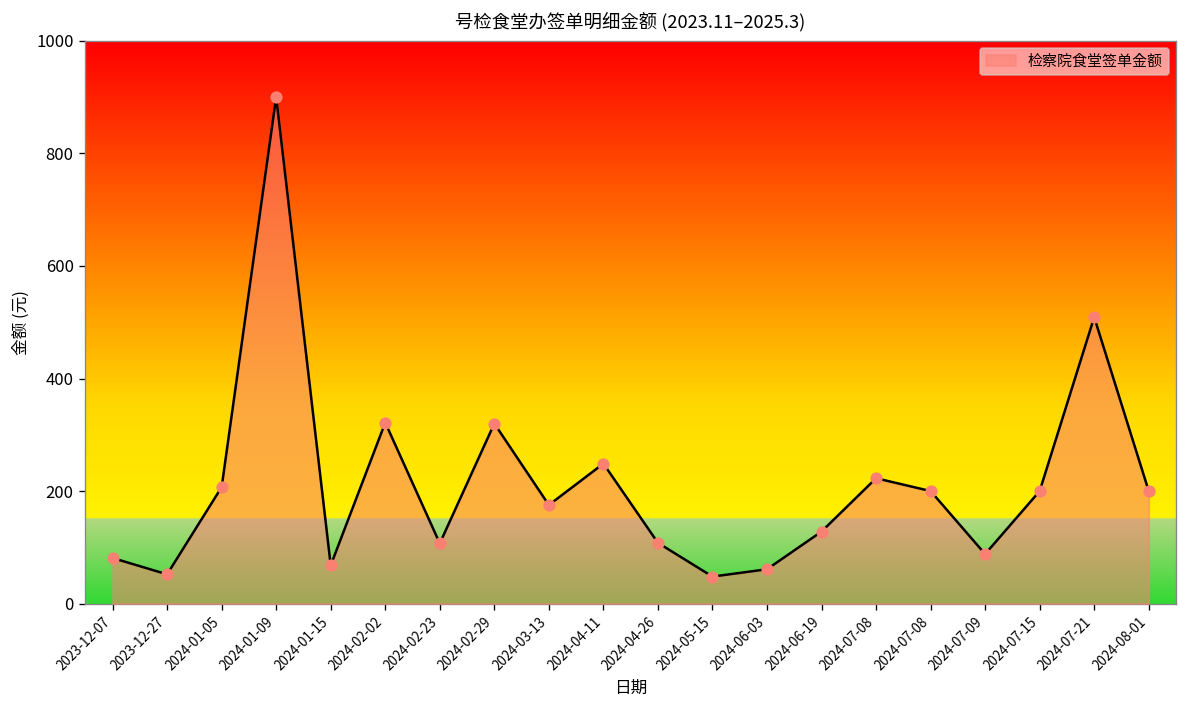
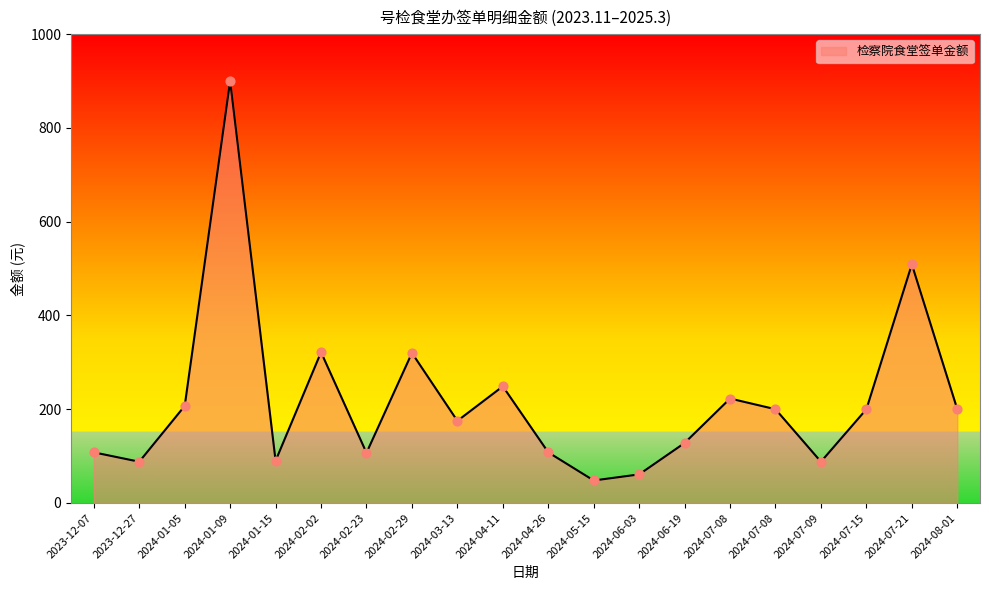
2023-12-07: 80 -> 110
2023-12-27: 50 -> 90
2024-01-15: 70 -> 90
